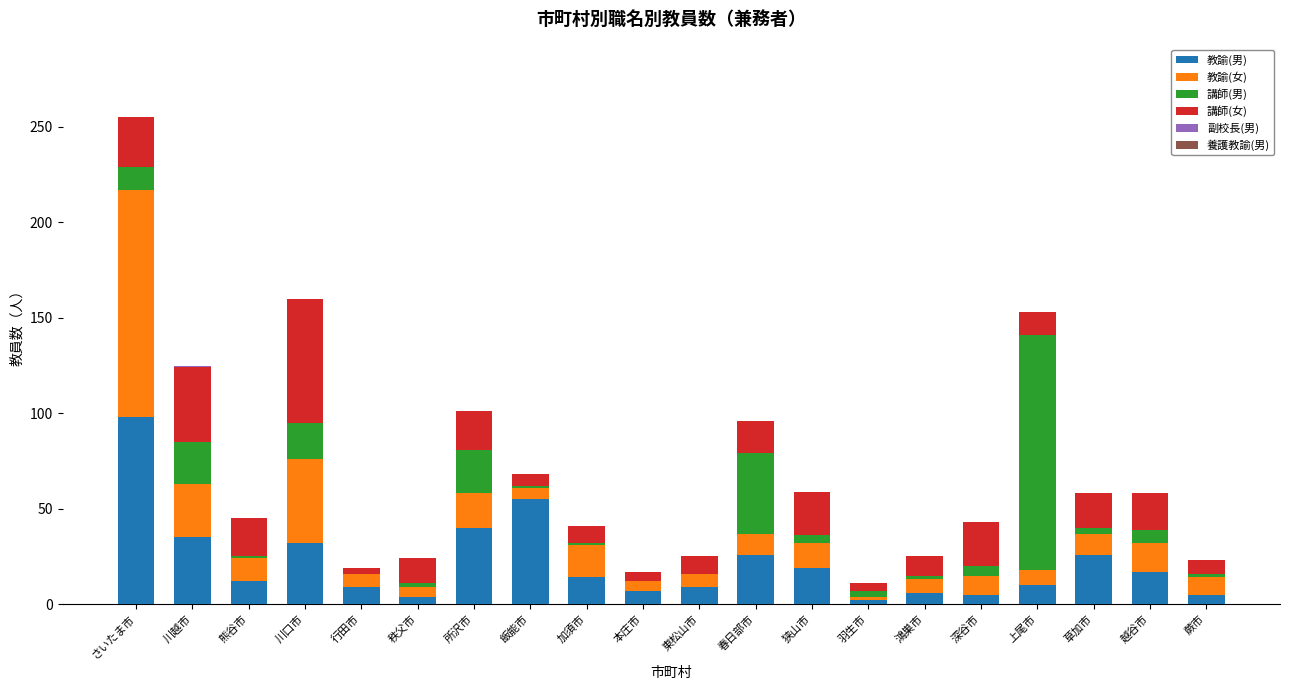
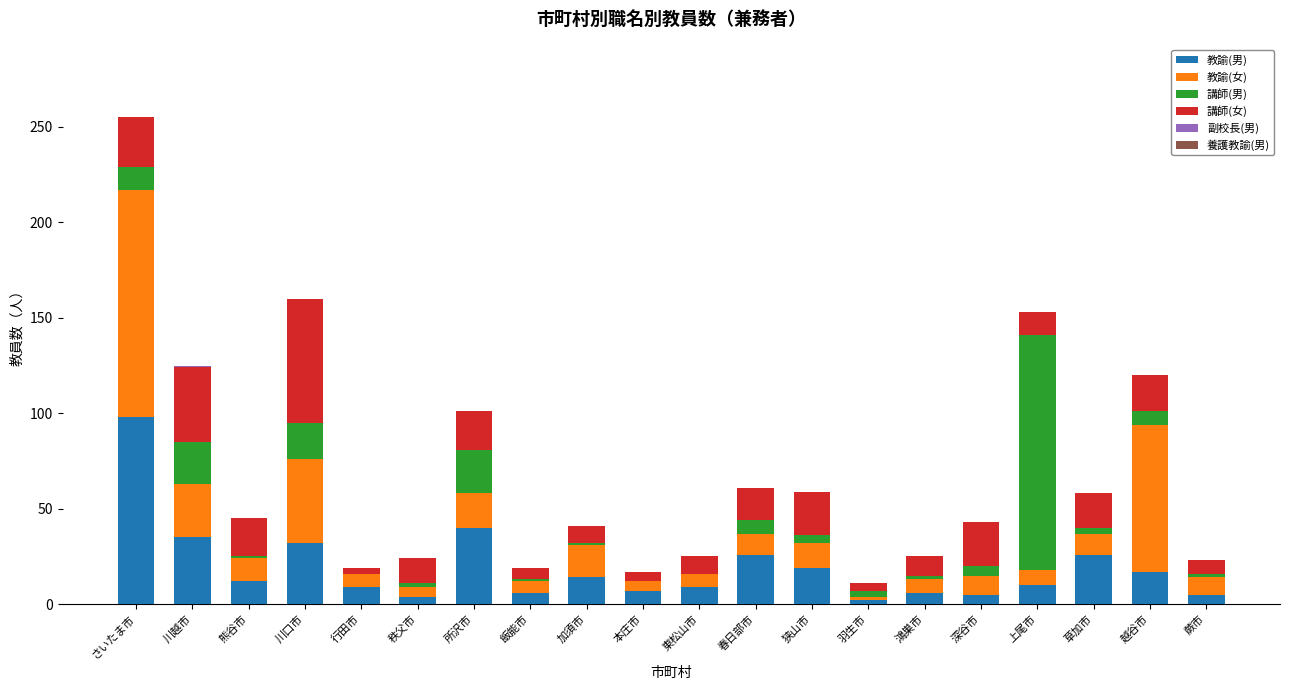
教諭(男), 飯能市: 55 -> 6
講師(男), 春日部市: 42 -> 7
教諭(女), 越谷市: 15 -> 77
